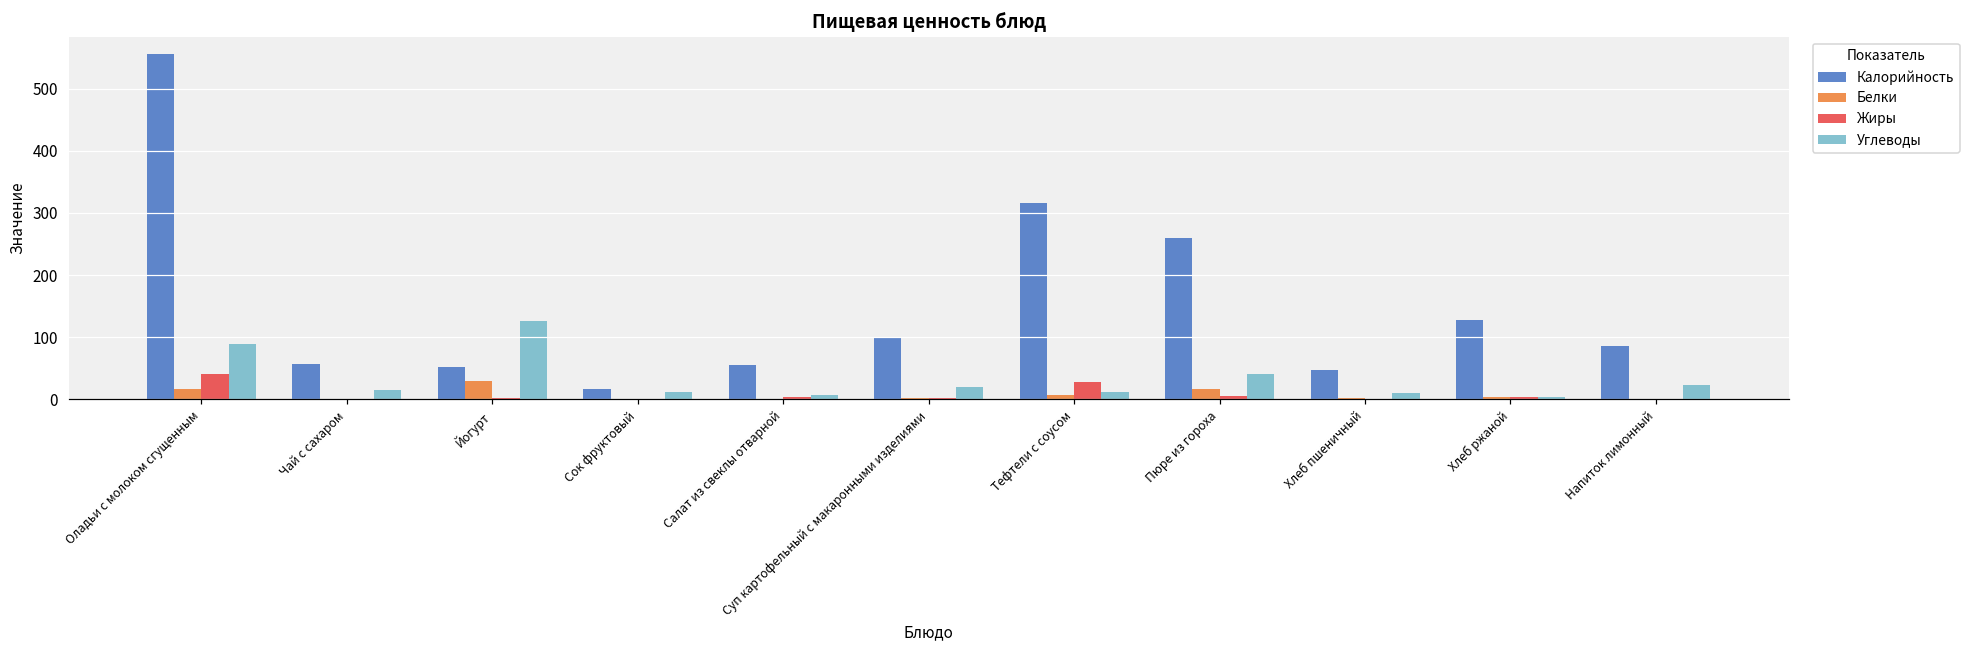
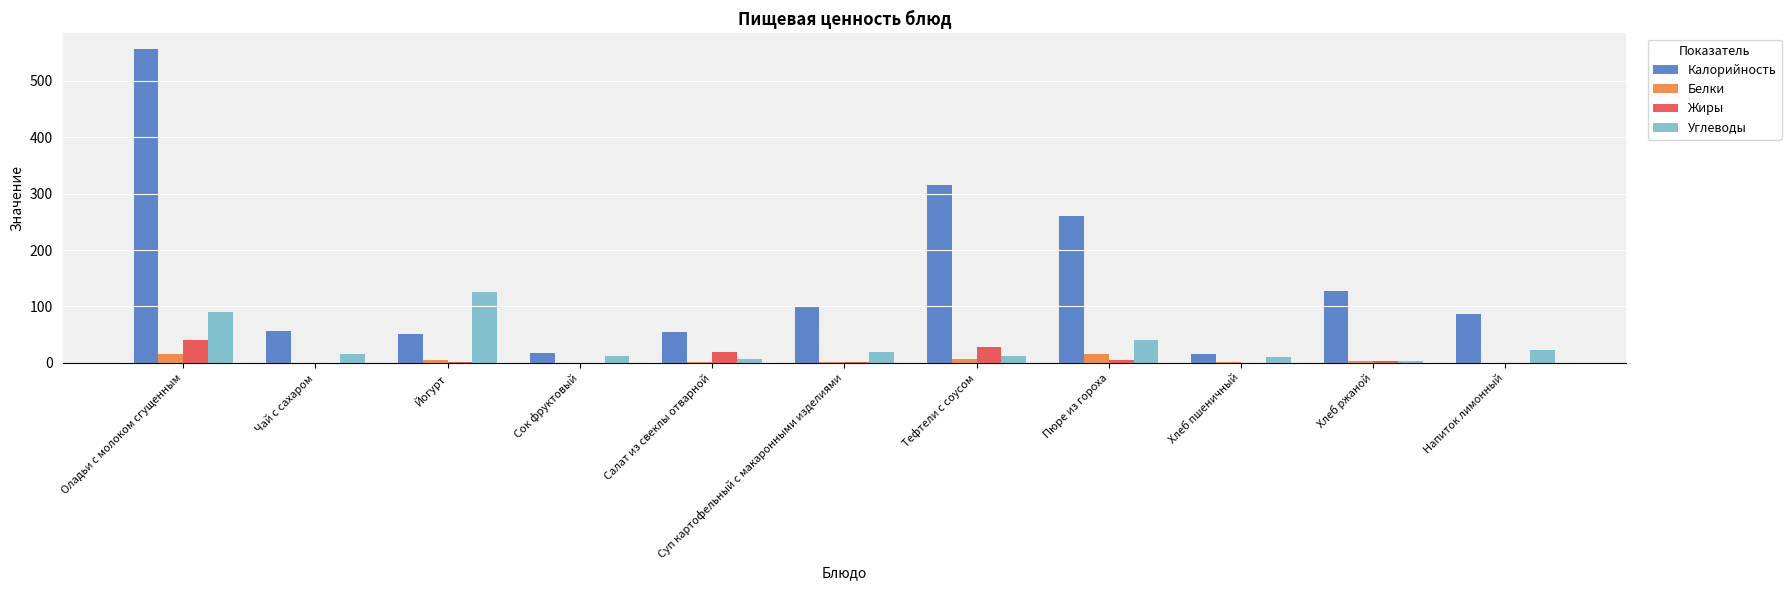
Белки, Йогурт: 30 -> 10
Жиры, Салат из свеклы отварной: 0 -> 20
Калорийность, Хлеб пшеничный: 50 -> 20
